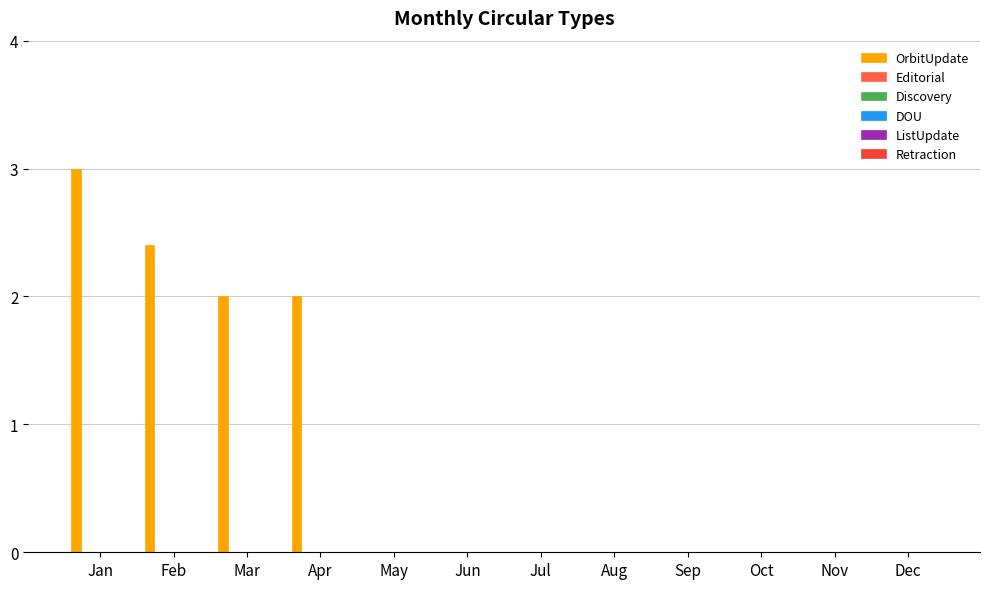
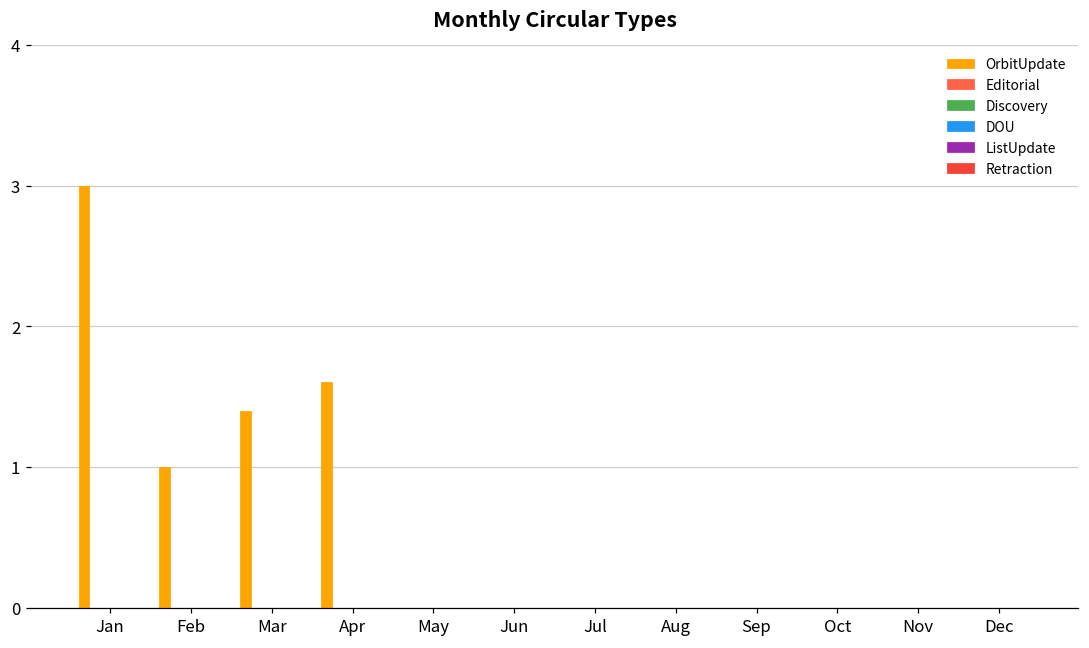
OrbitUpdate, Feb: 2.4 -> 1.0
OrbitUpdate, Mar: 2.0 -> 1.4
OrbitUpdate, Apr: 2.0 -> 1.6
